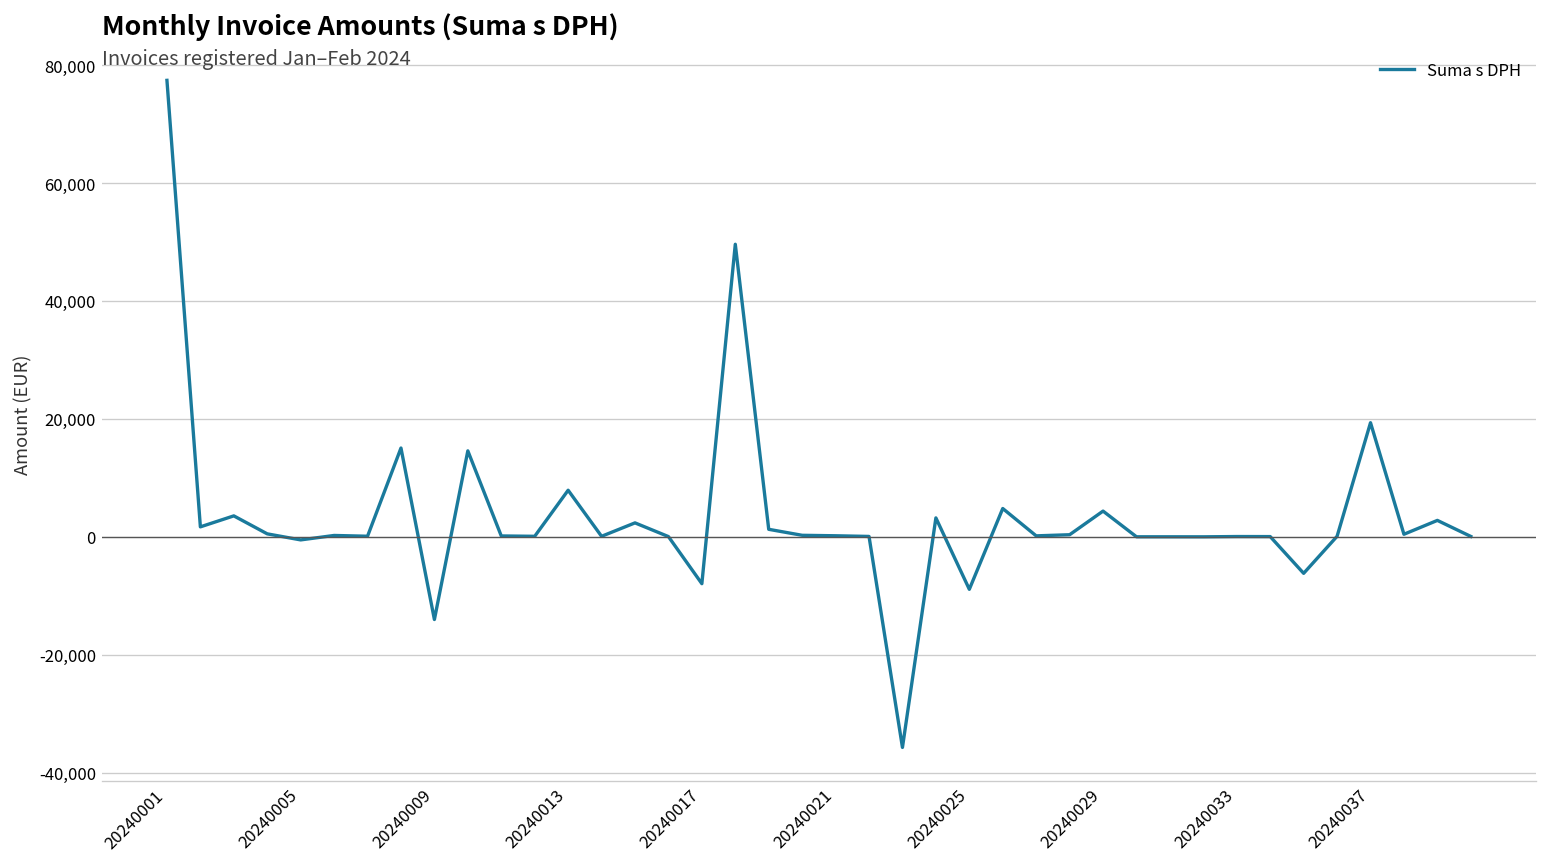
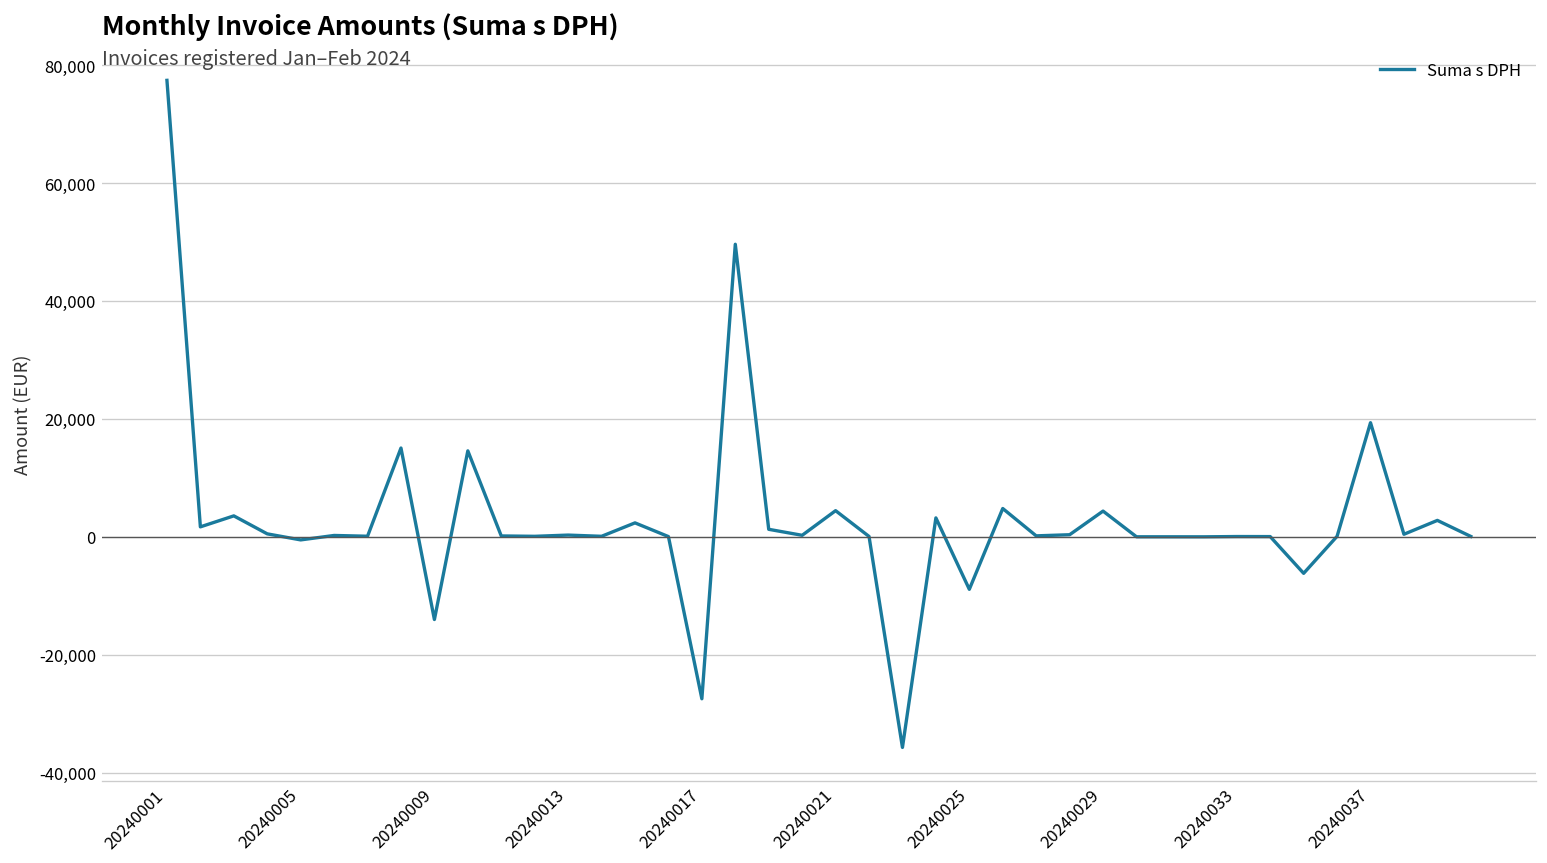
20240013: 8,000 -> 0
20240017: -8,000 -> -27,000
20240021: 0 -> 4,000
